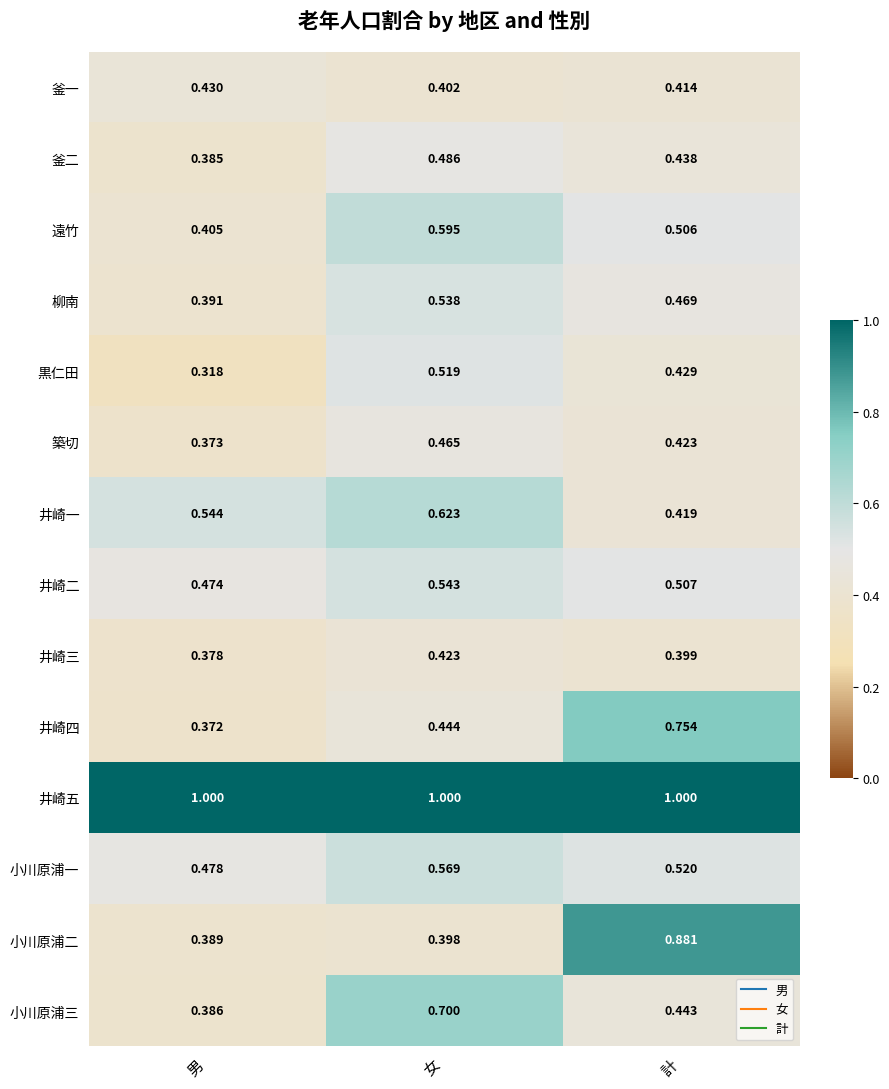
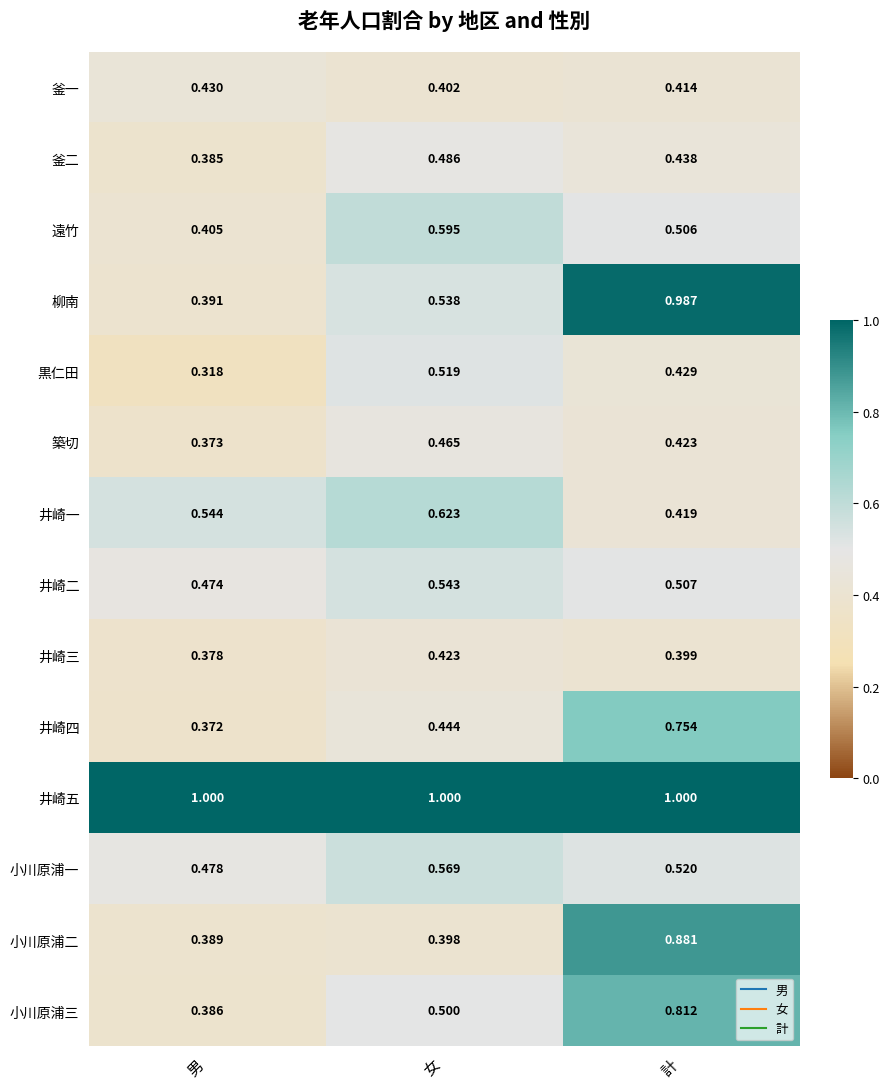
柳南, 計: 0.469 -> 0.987
小川原浦三, 女: 0.700 -> 0.500
小川原浦三, 計: 0.443 -> 0.812
